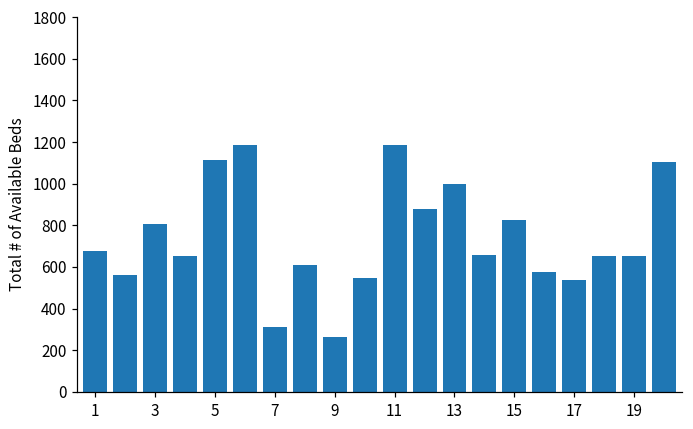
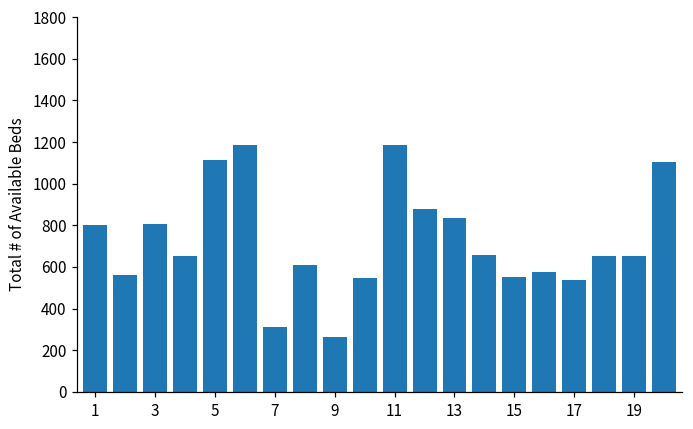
1: 680 -> 800
13: 1000 -> 840
15: 830 -> 550
